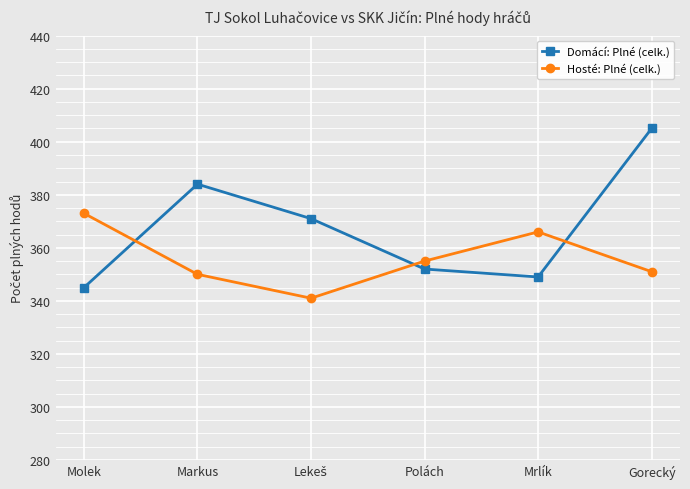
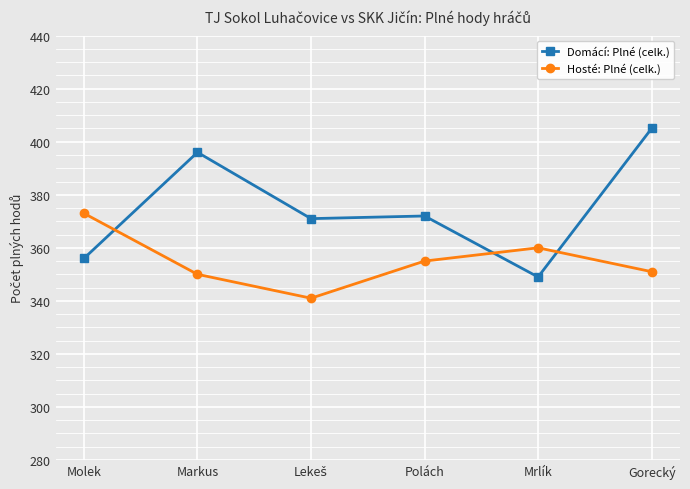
Domácí: Plné (celk.), Molek: 345 -> 356
Domácí: Plné (celk.), Markus: 384 -> 396
Domácí: Plné (celk.), Polách: 352 -> 372
Hosté: Plné (celk.), Mrlík: 366 -> 360
